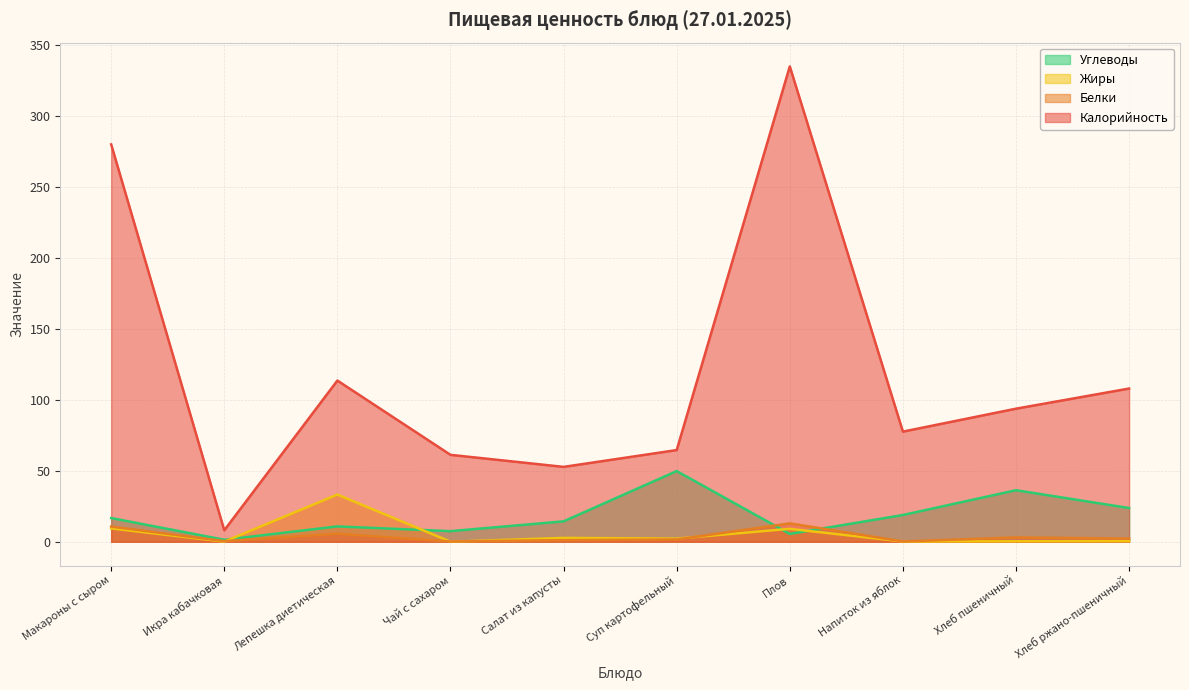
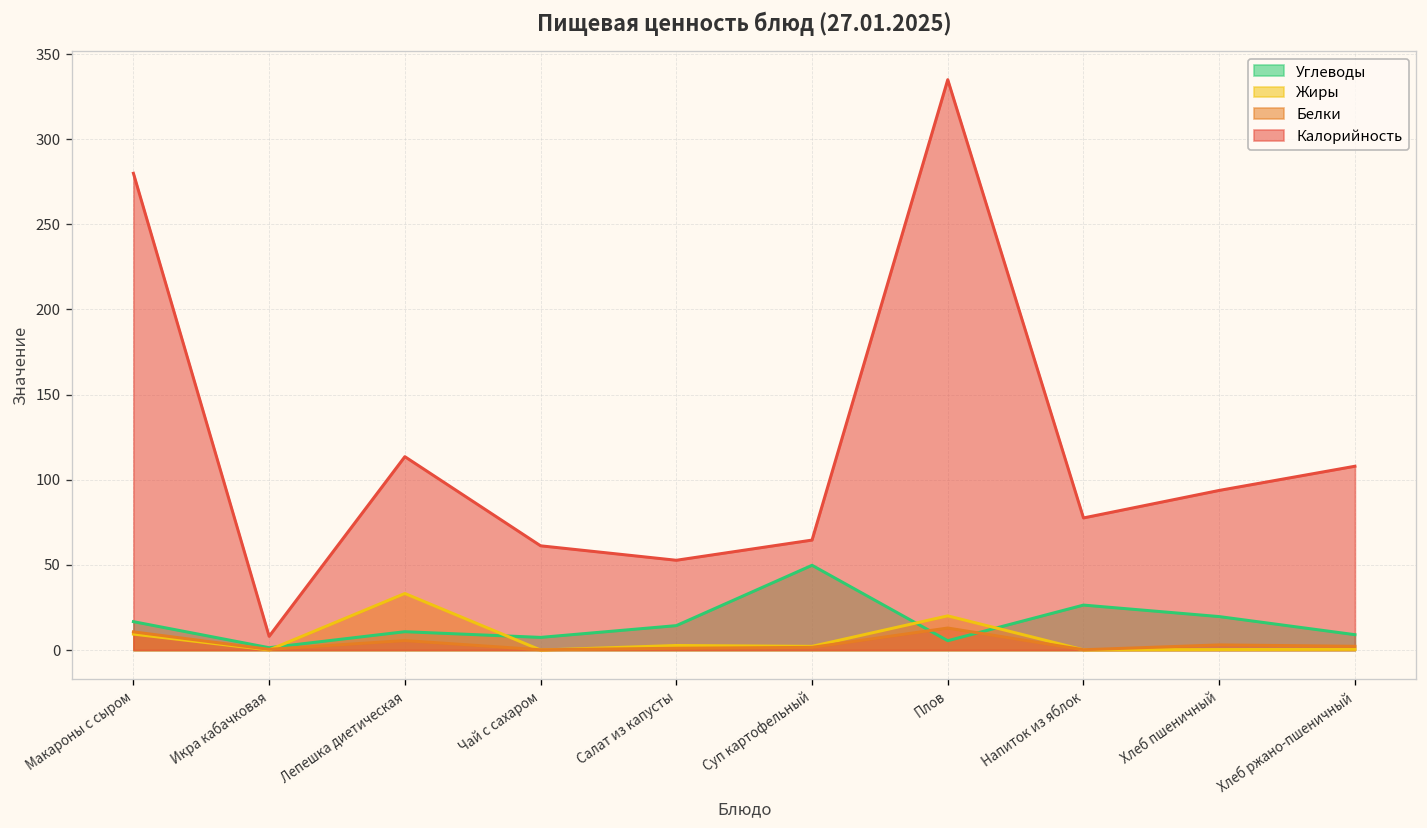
Жиры, Плов: 9 -> 20
Углеводы, Напиток из яблок: 19 -> 26
Углеводы, Хлеб пшеничный: 36 -> 20
Углеводы, Хлеб ржано-пшеничный: 24 -> 9
